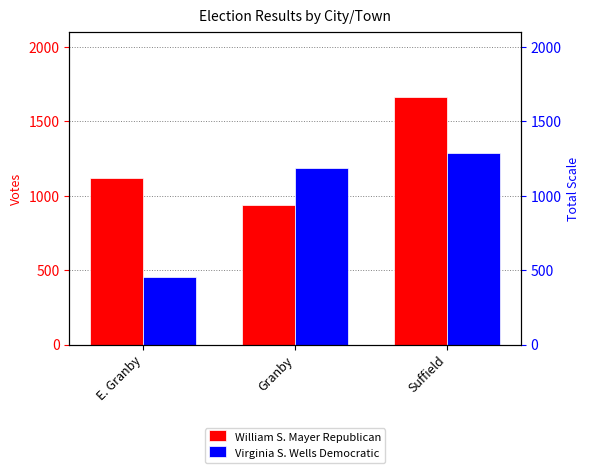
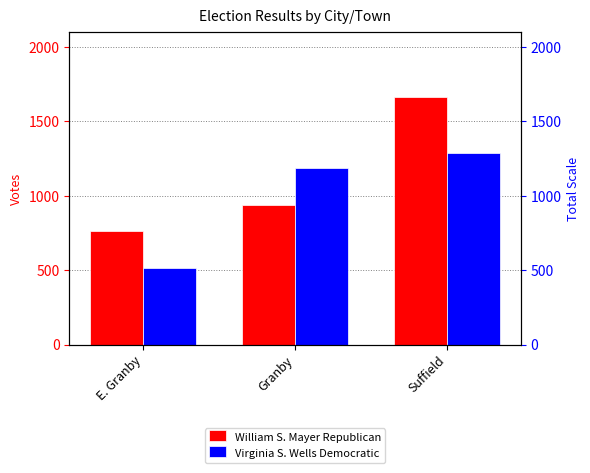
William S. Mayer Republican, E. Granby: 1120 -> 760
Virginia S. Wells Democratic, E. Granby: 450 -> 510
